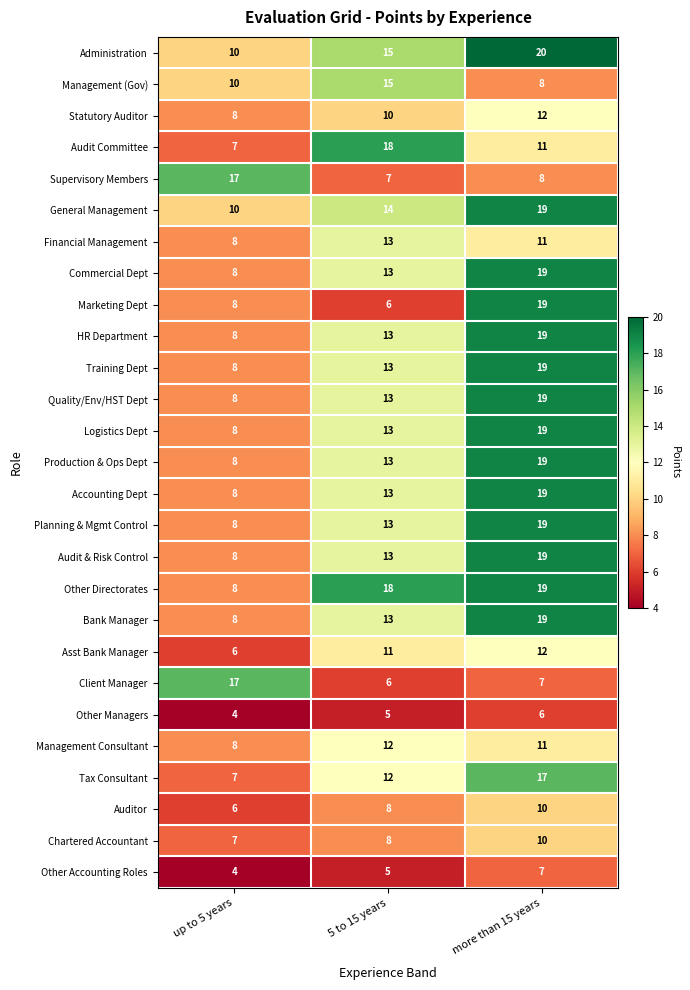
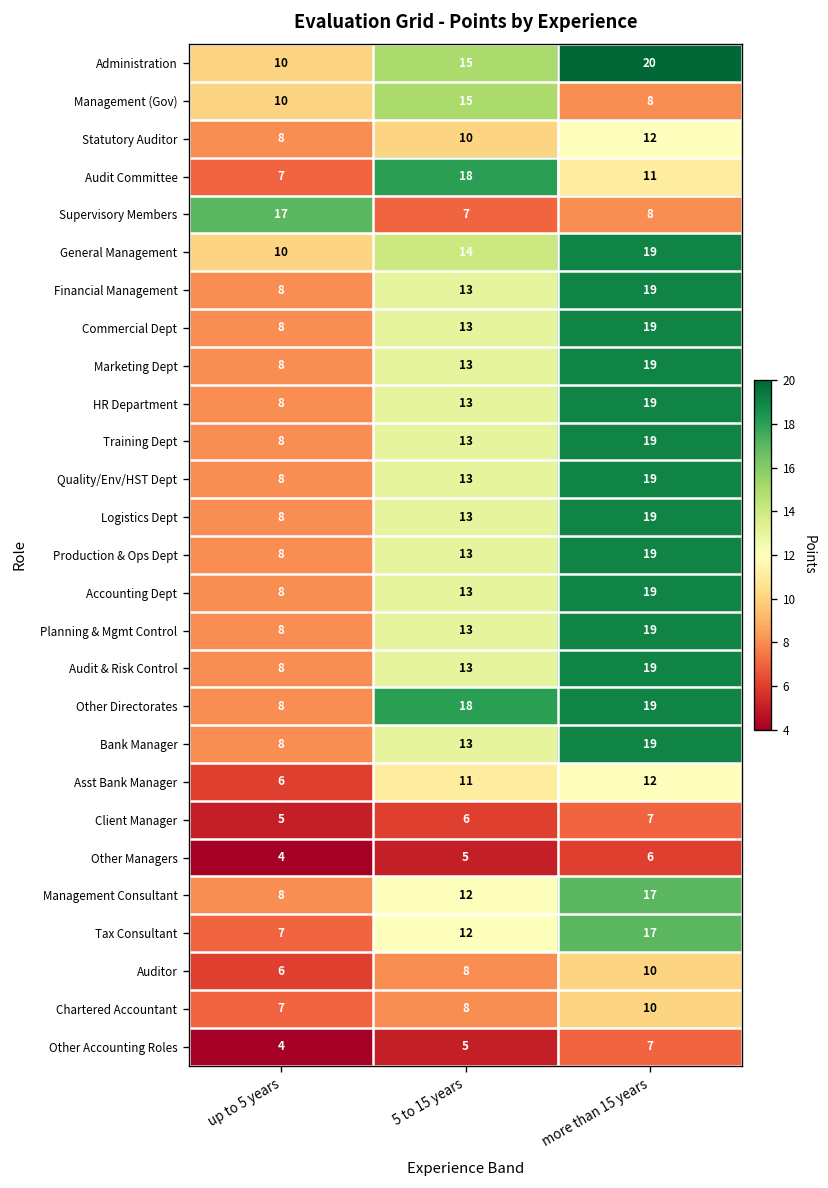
Financial Management, more than 15 years: 11 -> 19
Marketing Dept, 5 to 15 years: 6 -> 13
Client Manager, up to 5 years: 17 -> 5
Management Consultant, more than 15 years: 11 -> 17
